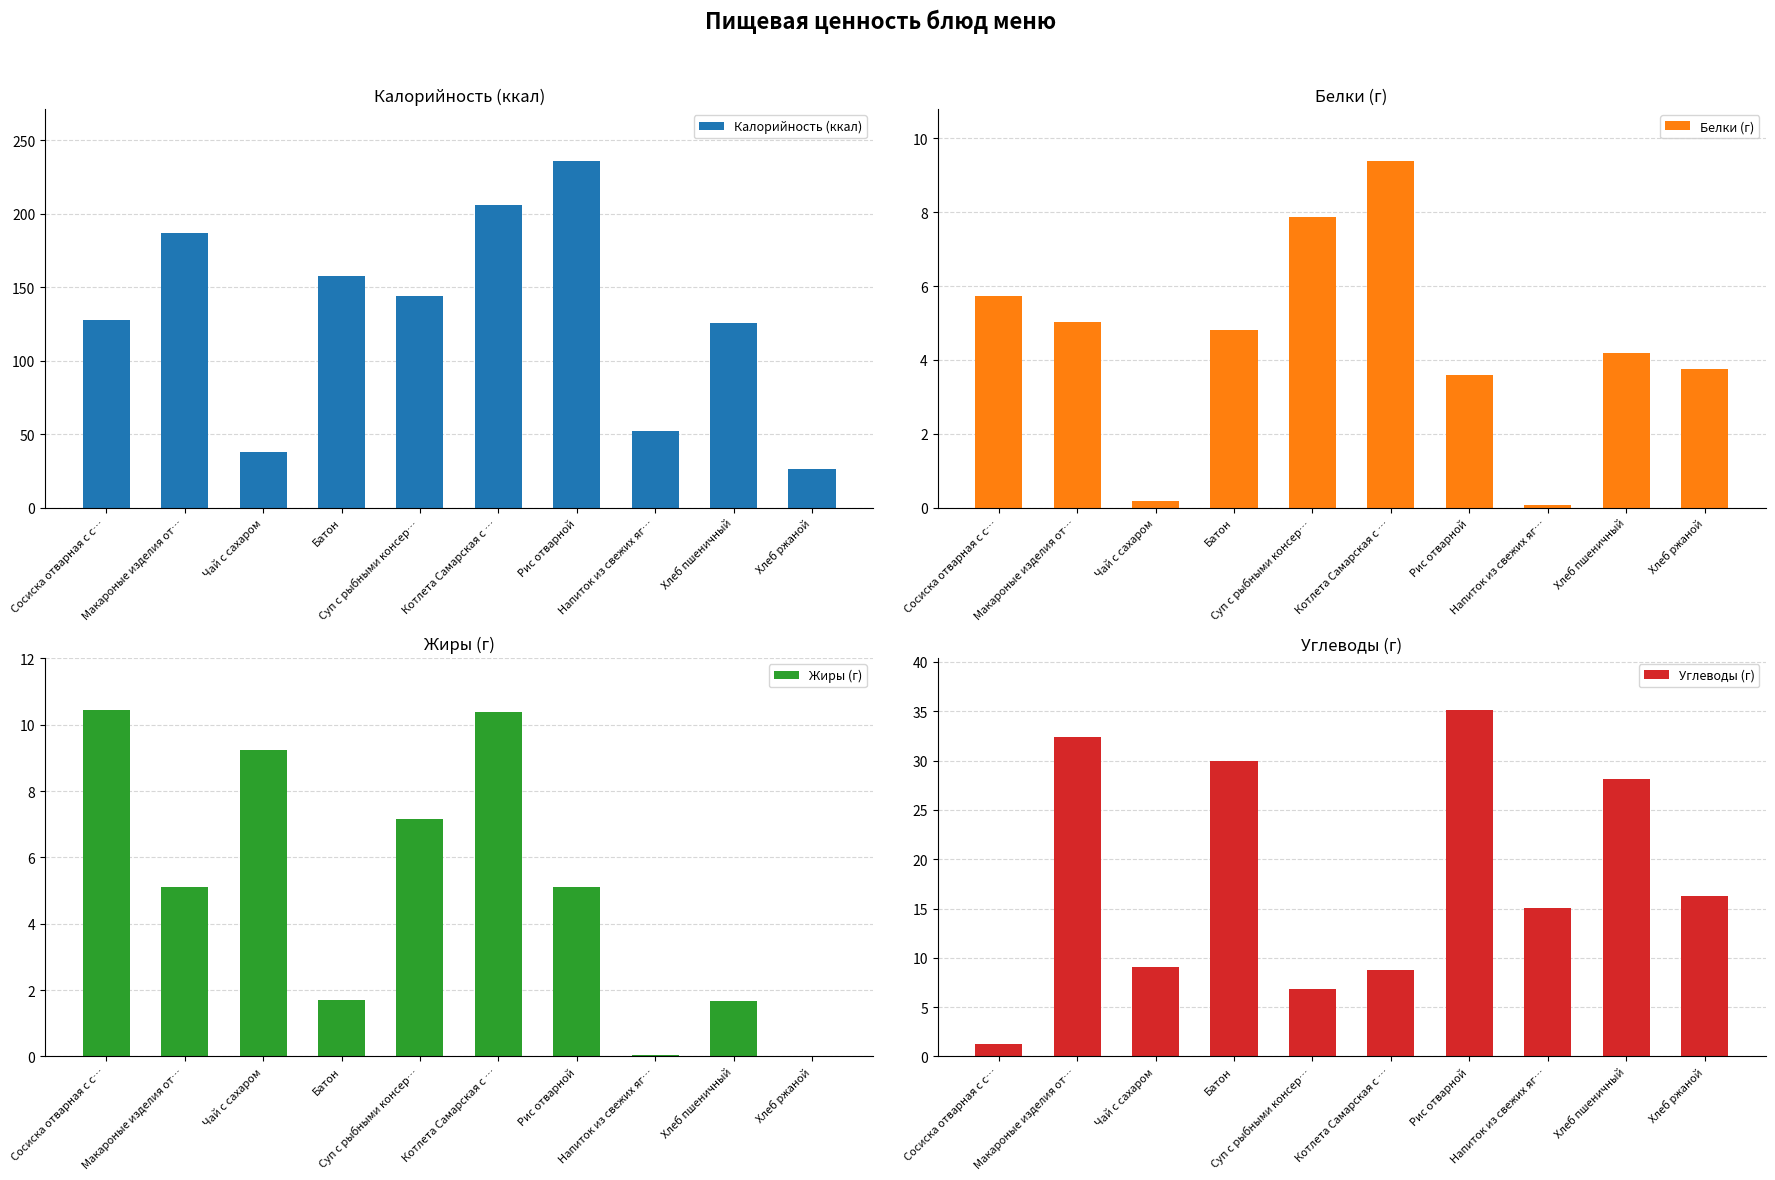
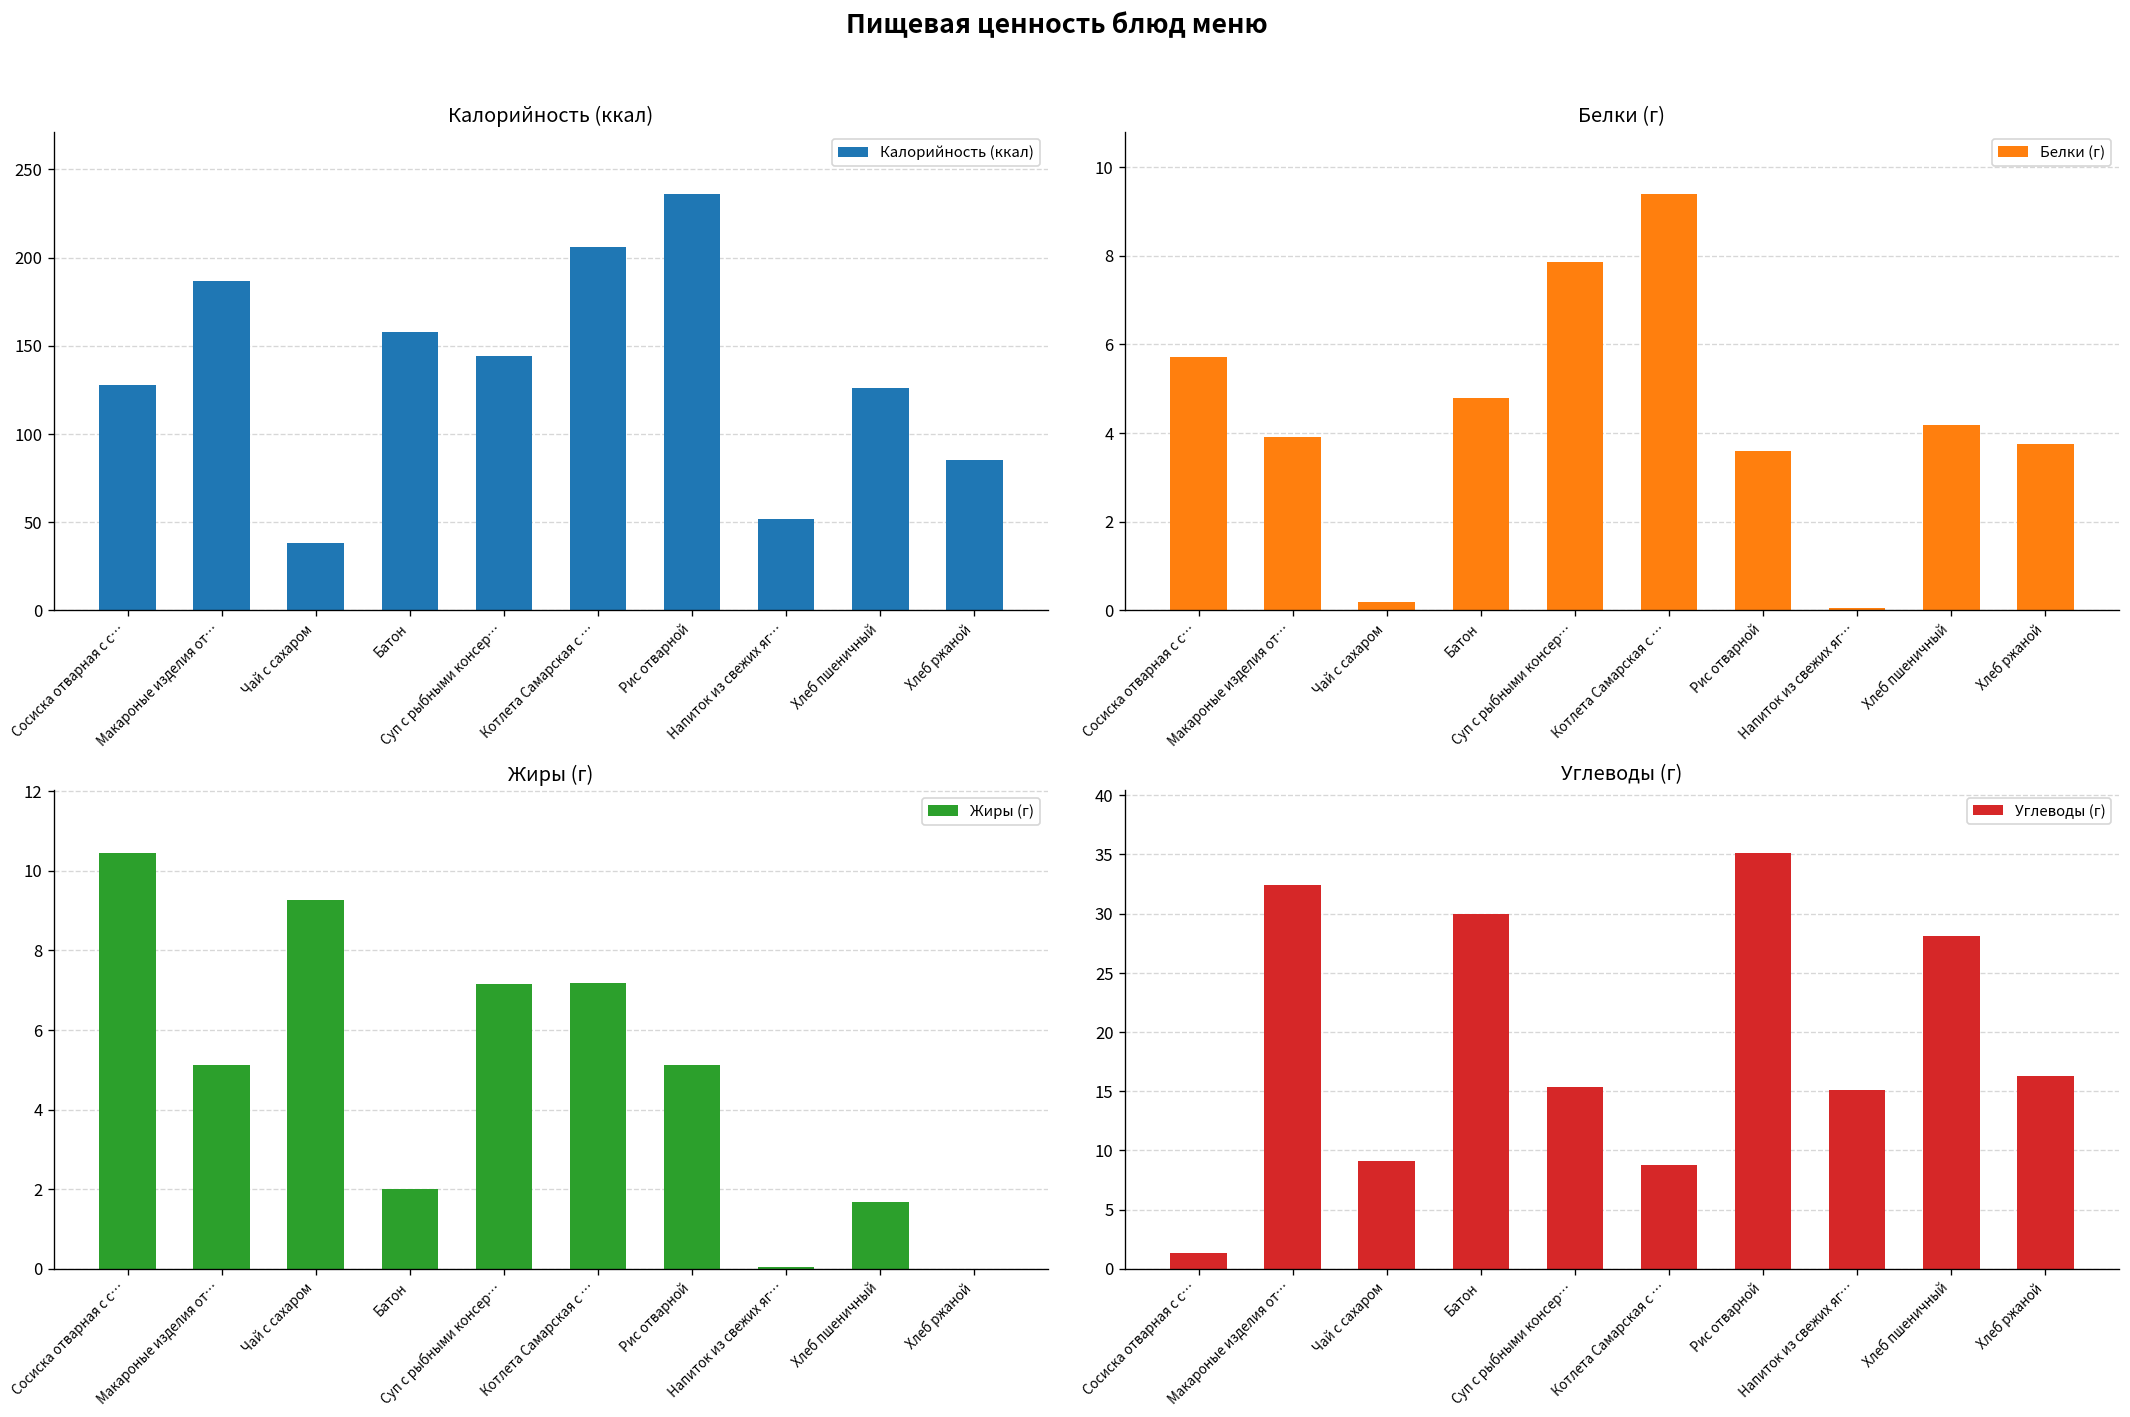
Калорийность (ккал), Хлеб ржаной: 26 -> 85
Белки (г), Макароные изделия от…: 5.0 -> 3.9
Жиры (г), Батон: 1.7 -> 2.0
Жиры (г), Котлета Самарская с …: 10.4 -> 7.2
Углеводы (г), Суп с рыбными консер…: 7 -> 15
